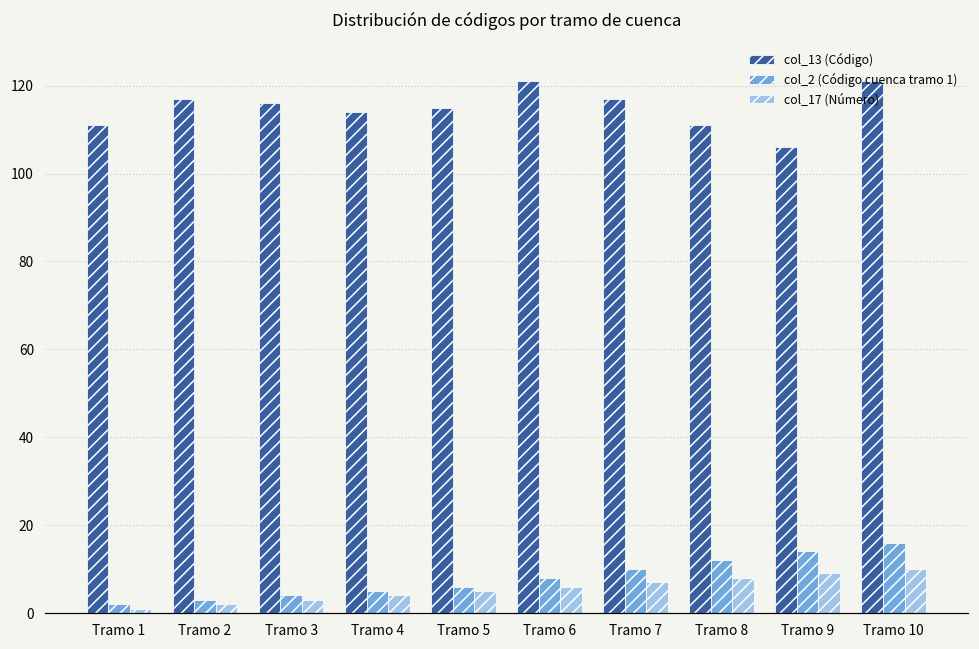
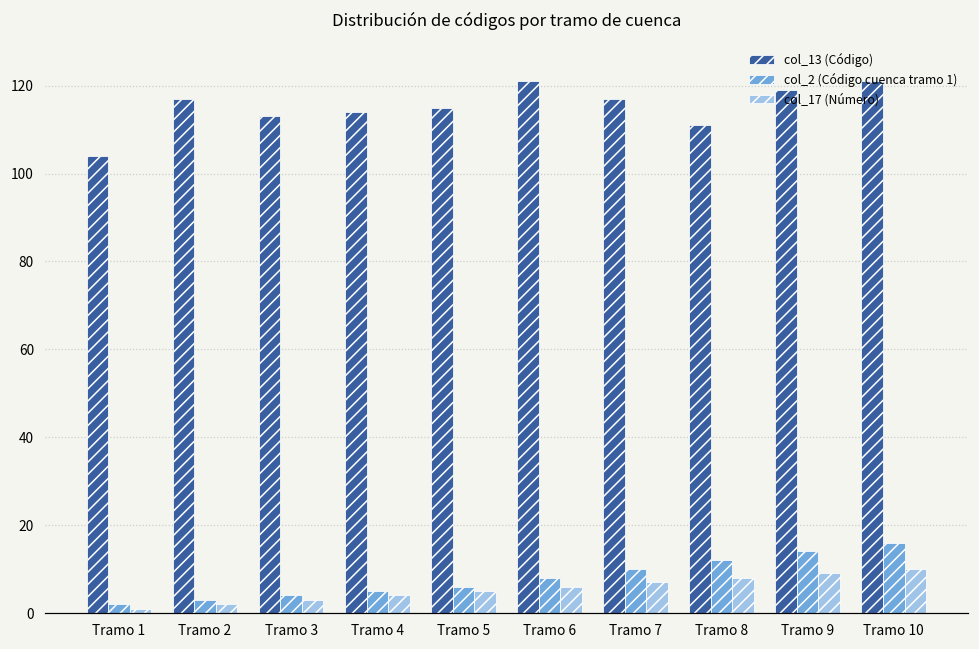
col_13 (Código), Tramo 1: 111 -> 104
col_13 (Código), Tramo 3: 116 -> 113
col_13 (Código), Tramo 9: 106 -> 119
